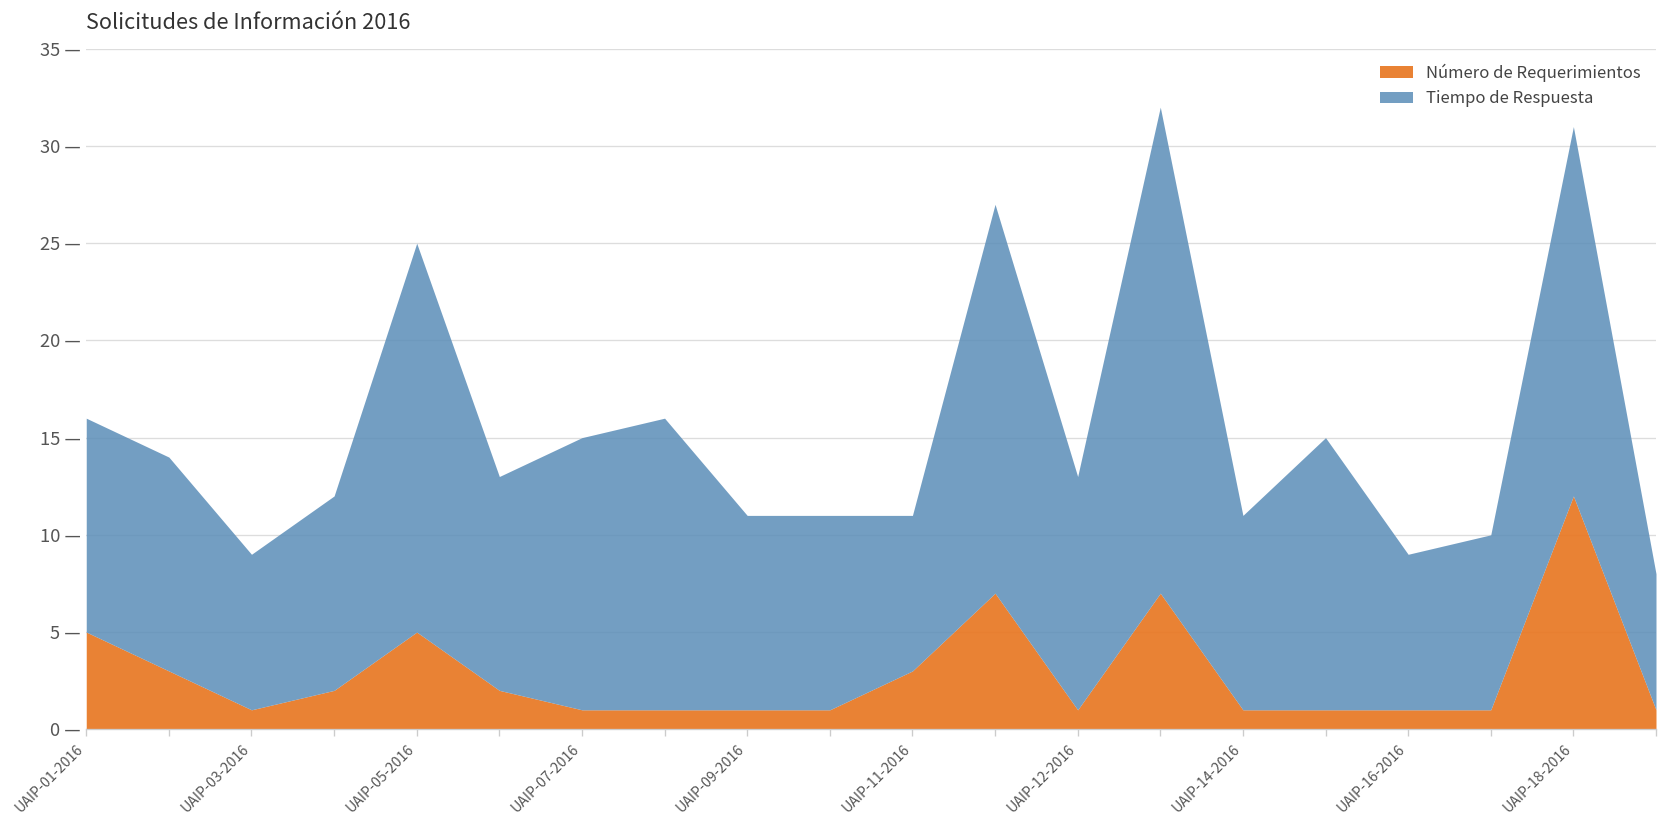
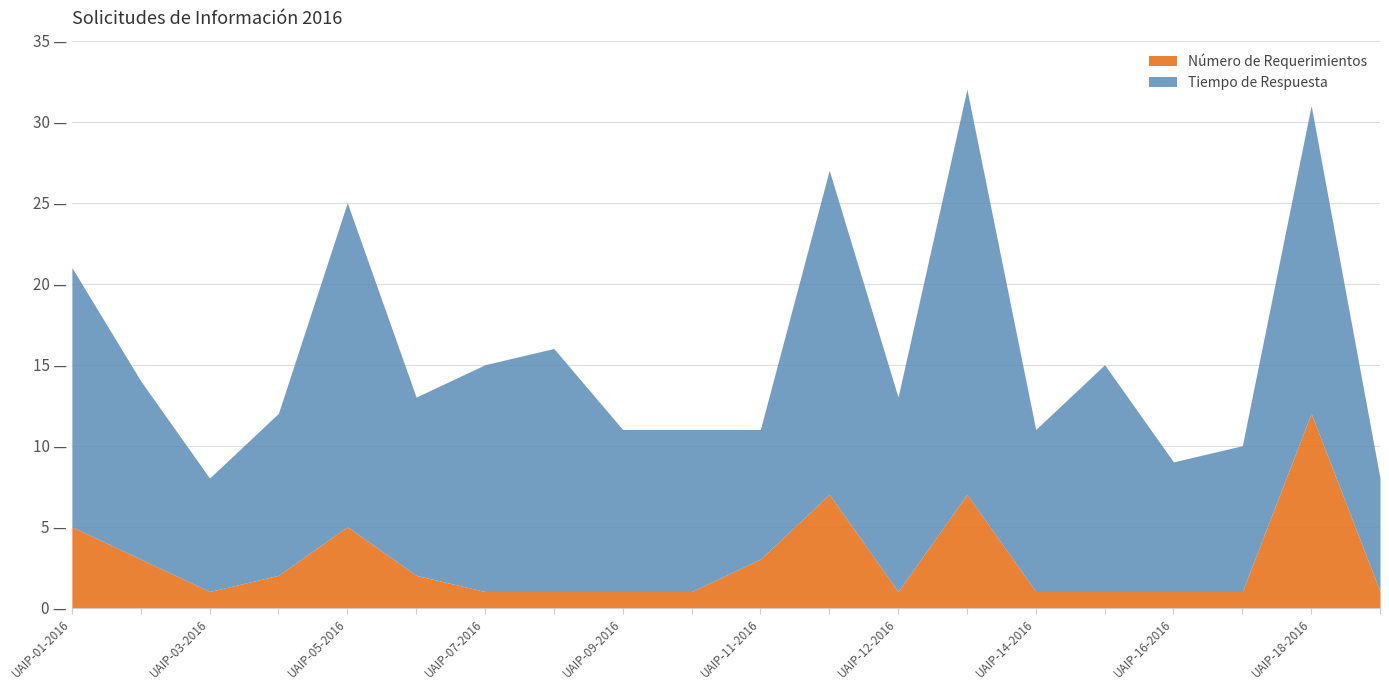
Tiempo de Respuesta, UAIP-01-2016: 11 — -> 16 —
Tiempo de Respuesta, UAIP-03-2016: 8 — -> 7 —
